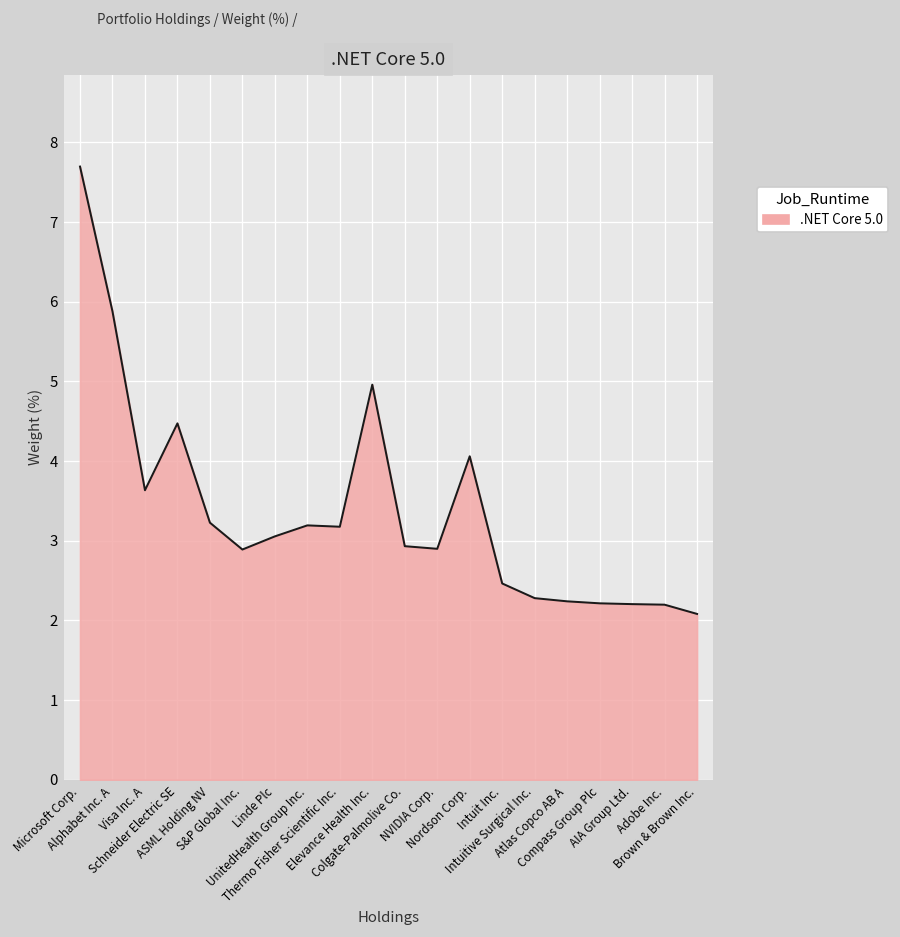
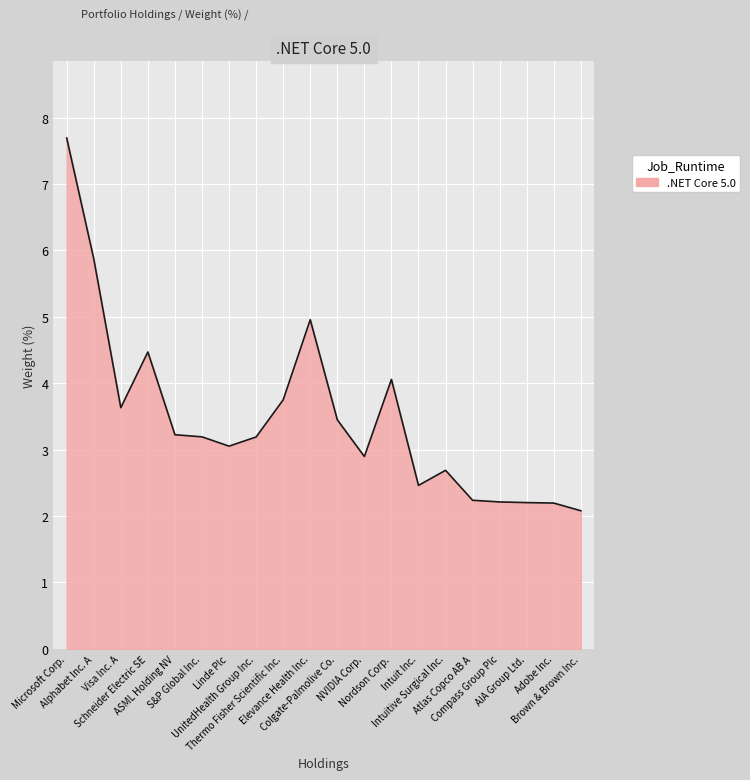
S&P Global Inc.: 2.9 -> 3.2
Thermo Fisher Scientific Inc.: 3.2 -> 3.8
Colgate-Palmolive Co.: 2.9 -> 3.5
Intuitive Surgical Inc.: 2.3 -> 2.7
